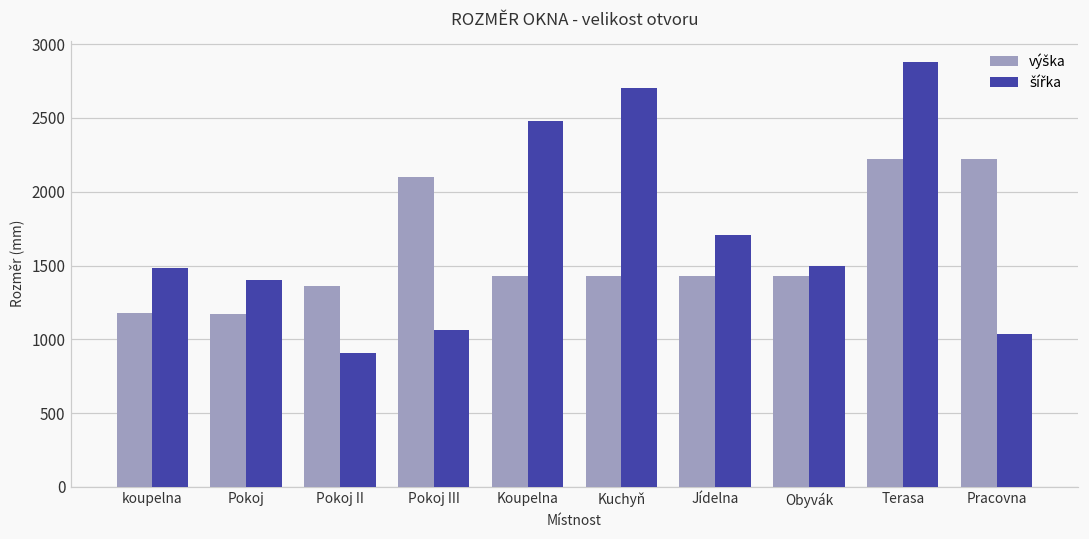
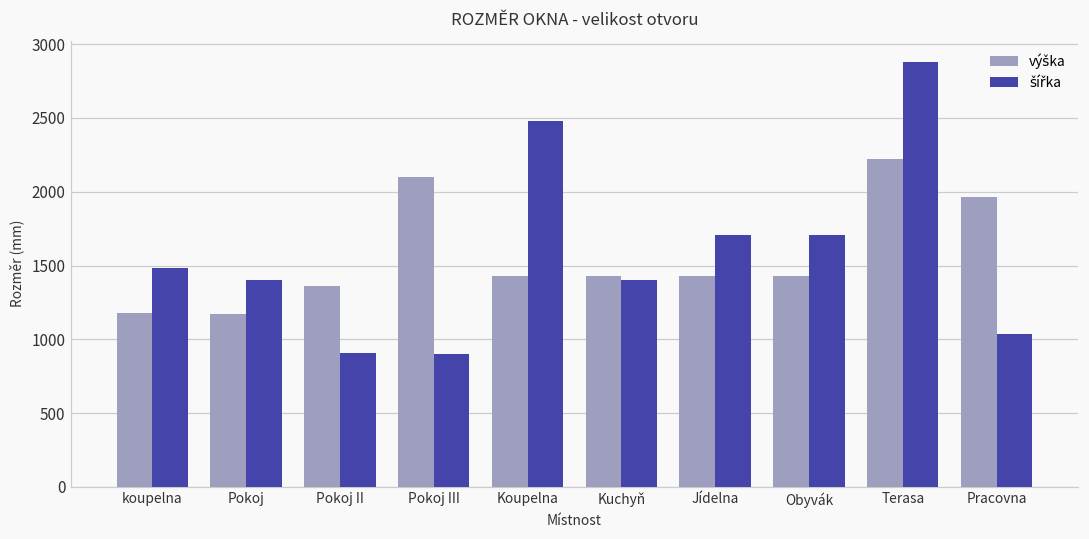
šířka, Pokoj III: 1070 -> 900
šířka, Kuchyň: 2700 -> 1400
šířka, Obyvák: 1500 -> 1710
výška, Pracovna: 2220 -> 1960
